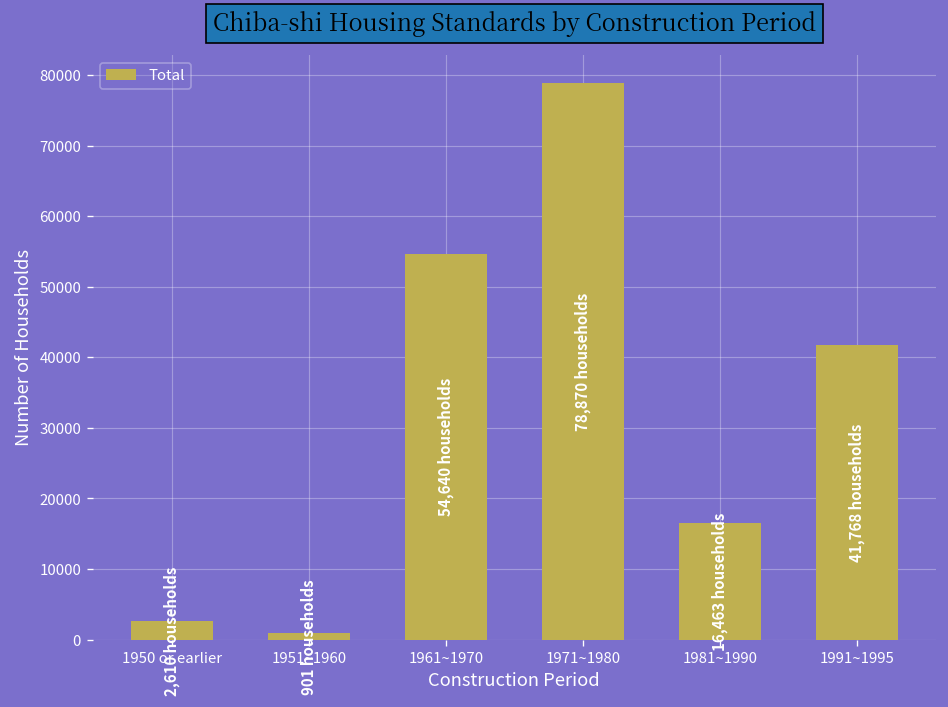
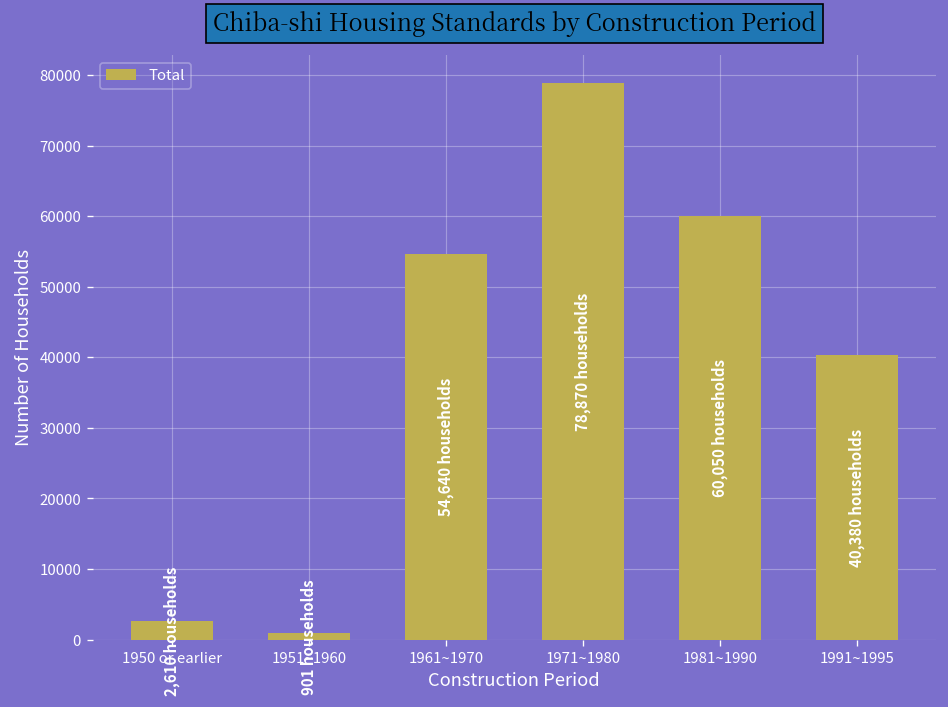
1981~1990: 16,463 -> 60,050
1991~1995: 41,768 -> 40,380
